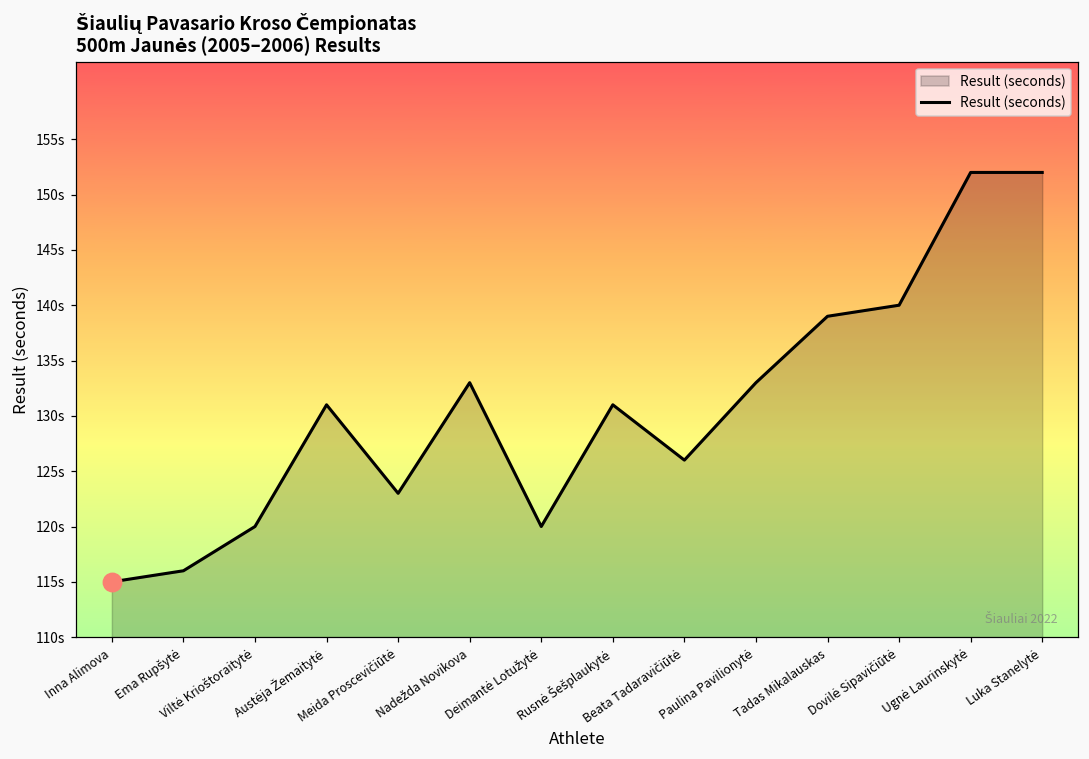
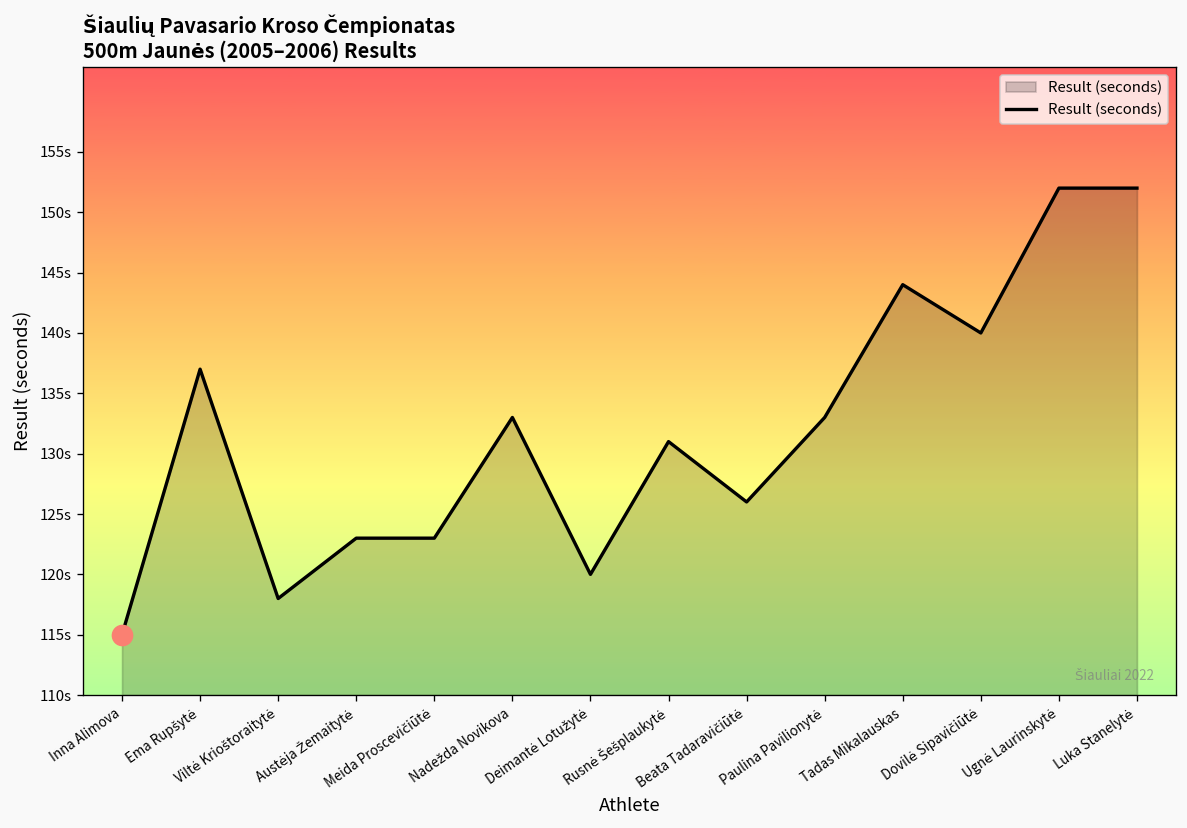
Result (seconds), Ema Rupšytė: 116s -> 137s
Result (seconds), Viltė Krioštoraitytė: 120s -> 118s
Result (seconds), Austėja Žemaitytė: 131s -> 123s
Result (seconds), Tadas Mikalauskas: 139s -> 144s
